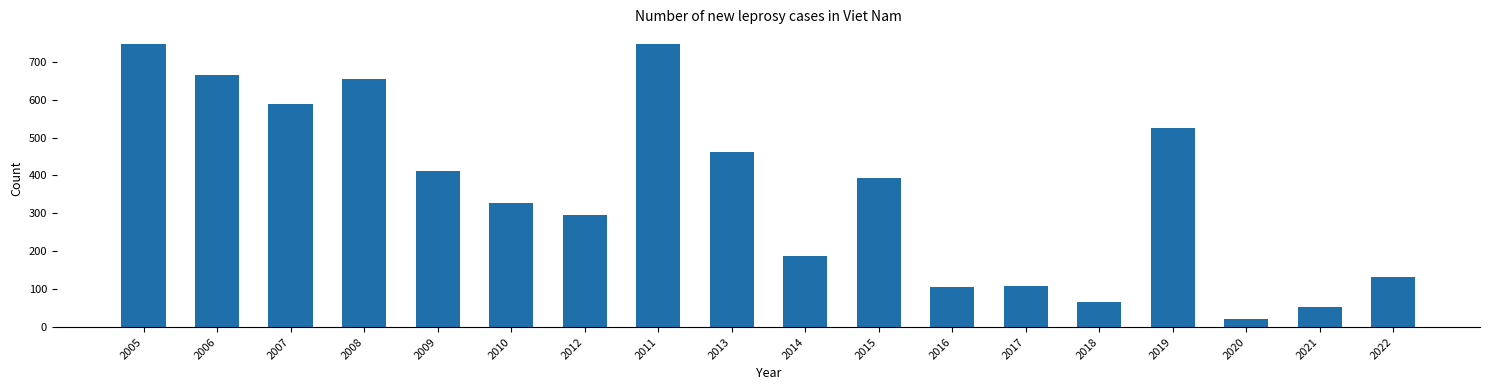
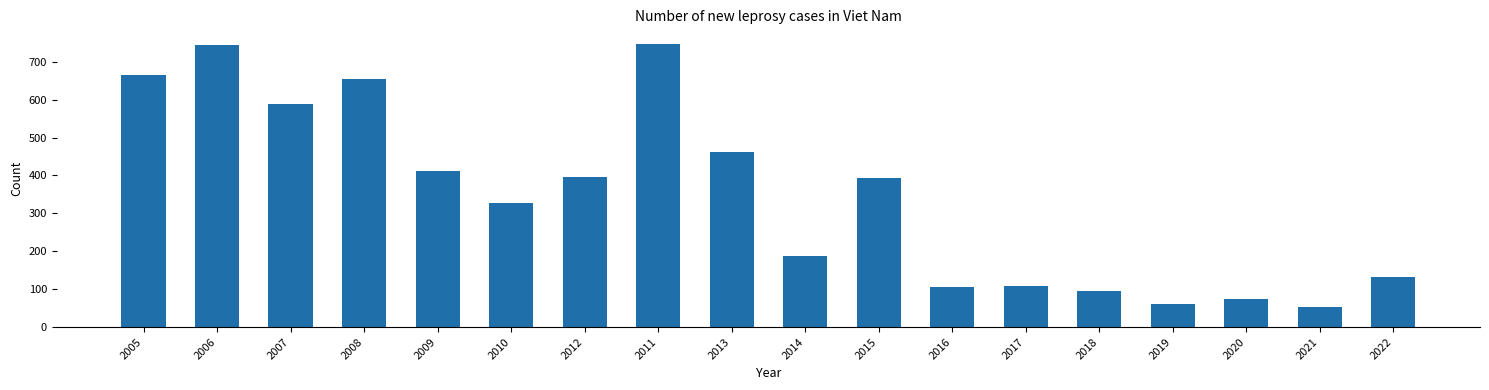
2005: 750 -> 670
2006: 670 -> 740
2012: 300 -> 400
2018: 70 -> 100
2019: 520 -> 60
2020: 20 -> 70
